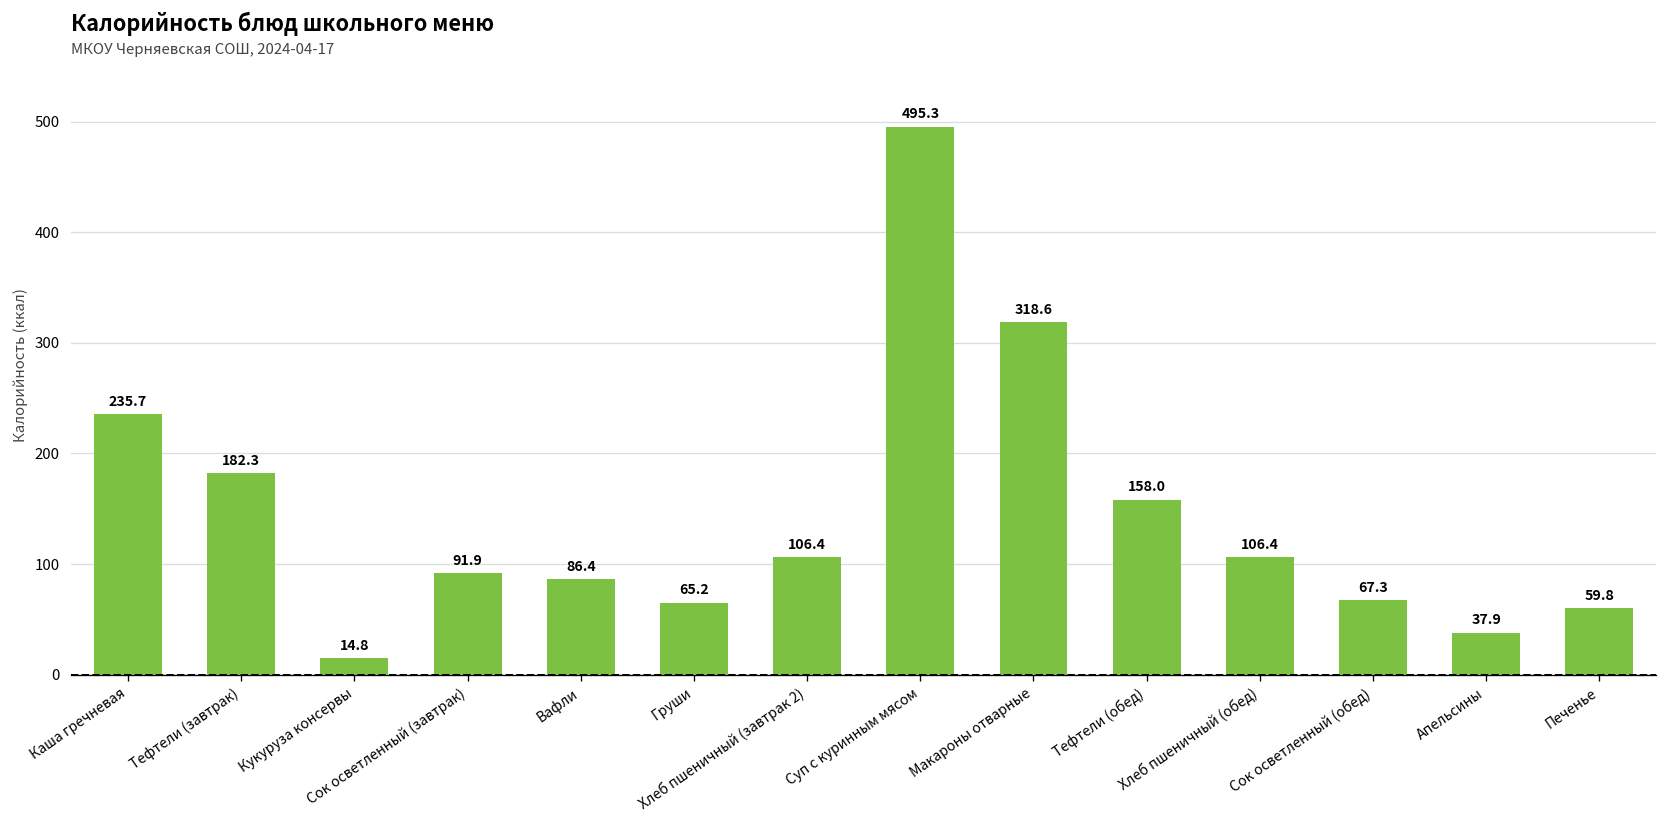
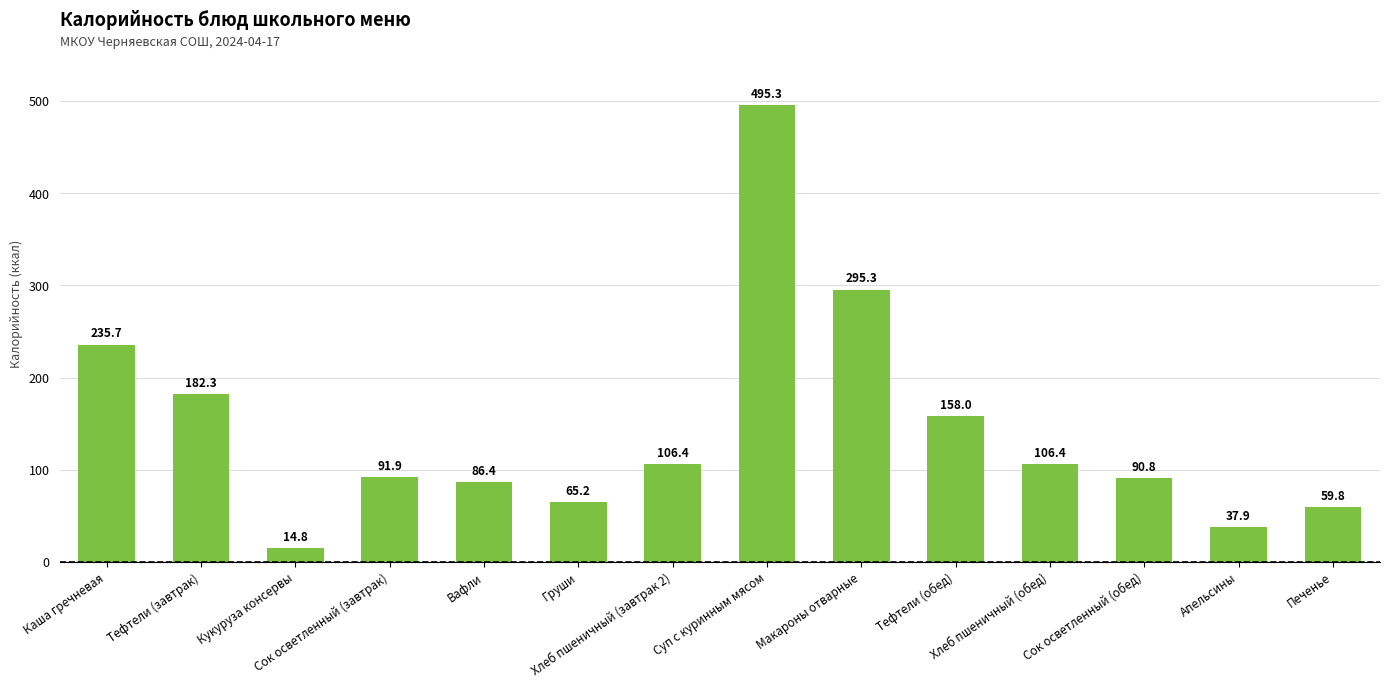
Макароны отварные: 318.6 -> 295.3
Сок осветленный (обед): 67.3 -> 90.8
